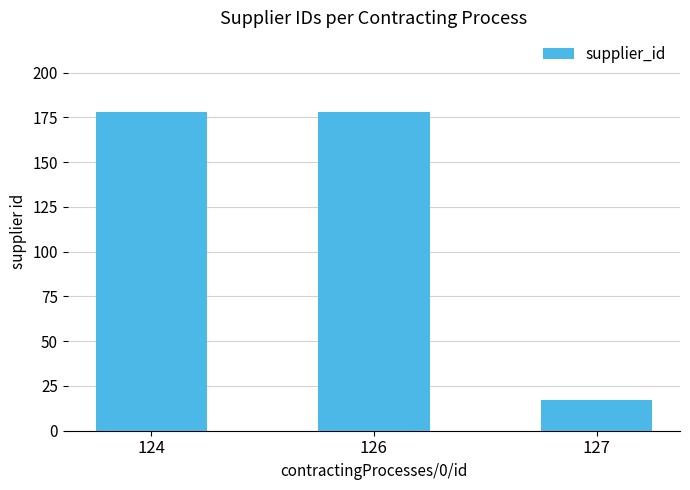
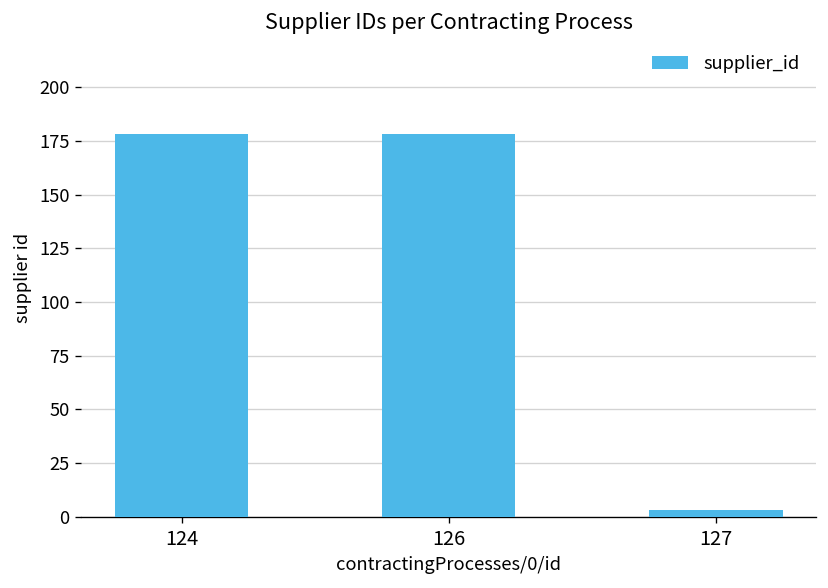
127: 17 -> 3
